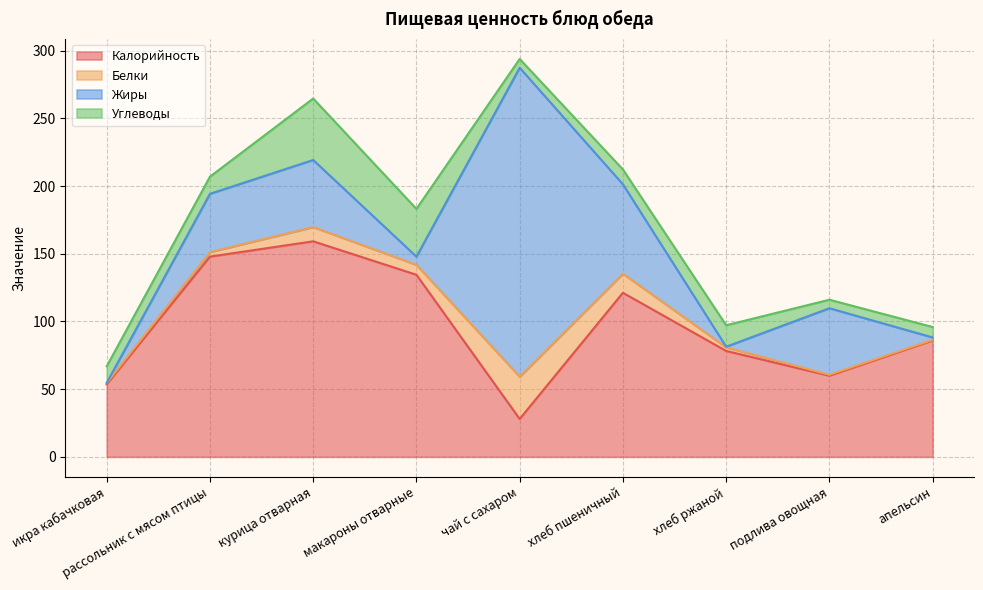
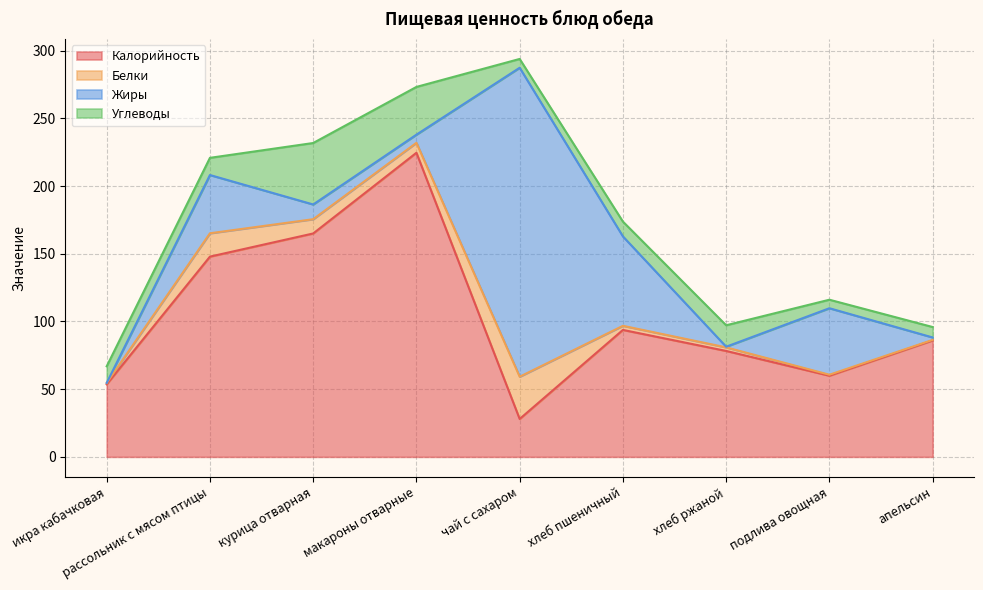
Белки, рассольник с мясом птицы: 3 -> 17
Калорийность, курица отварная: 159 -> 165
Жиры, курица отварная: 50 -> 11
Калорийность, макароны отварные: 135 -> 225
Калорийность, хлеб пшеничный: 121 -> 94
Белки, хлеб пшеничный: 14 -> 3
